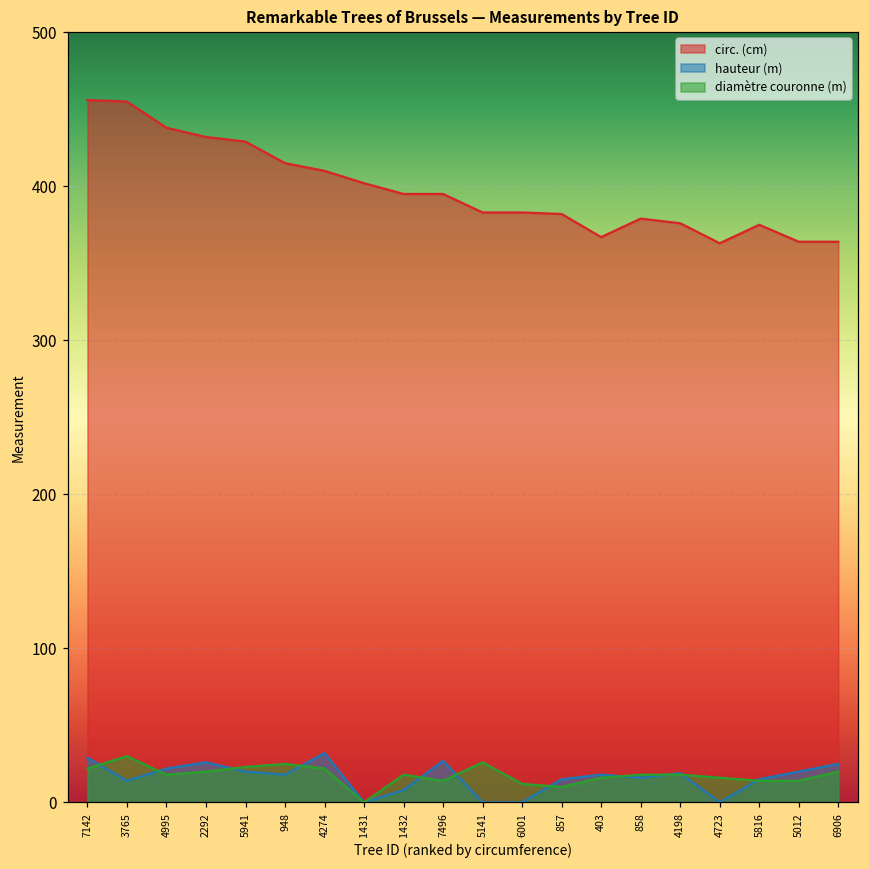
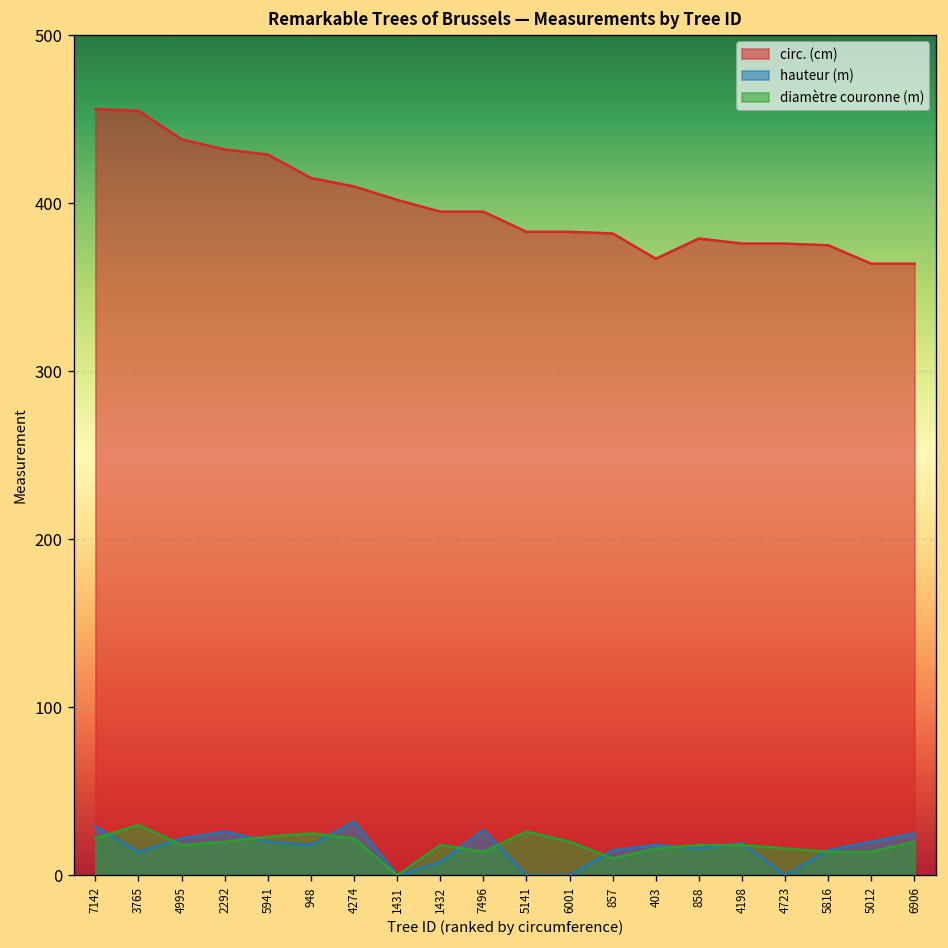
diamètre couronne (m), 6001: 12 -> 20
circ. (cm), 4723: 363 -> 376
